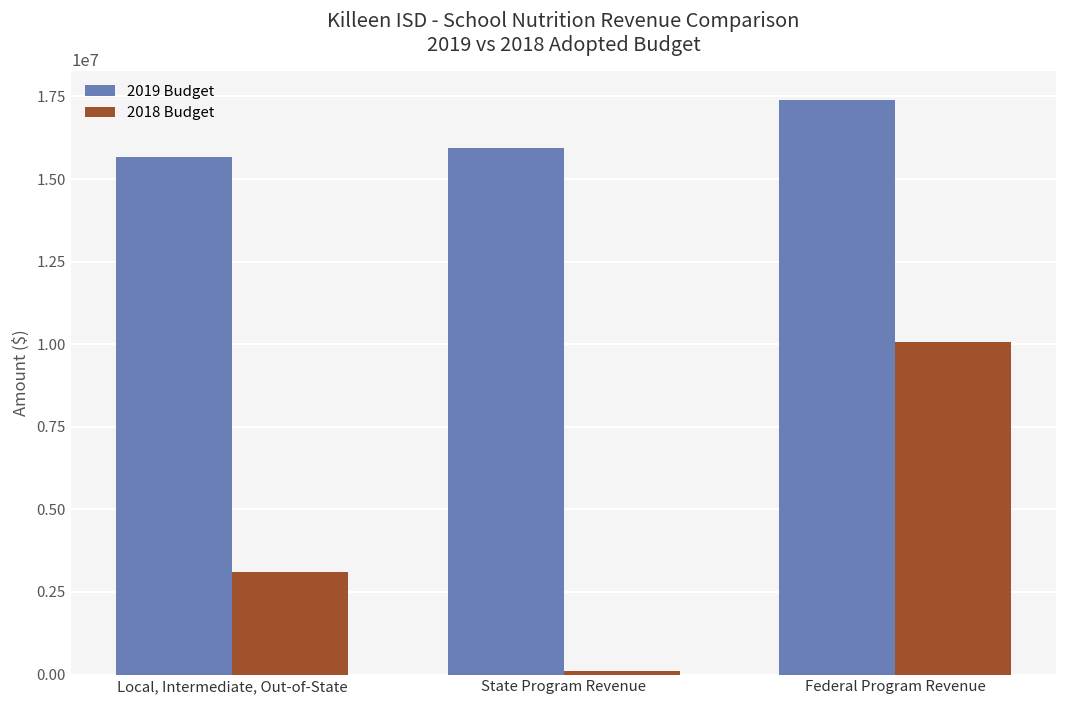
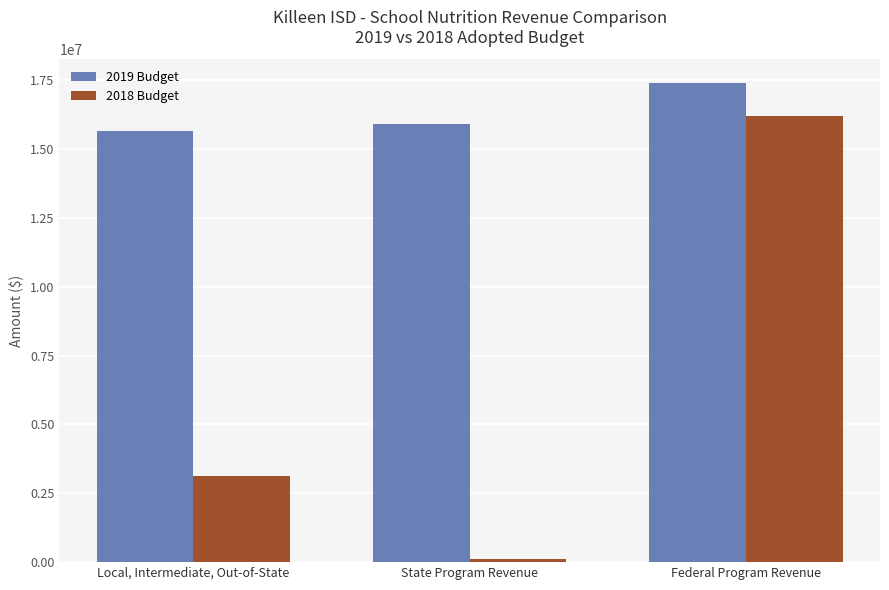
2018 Budget, Federal Program Revenue: 10100000 -> 16200000
